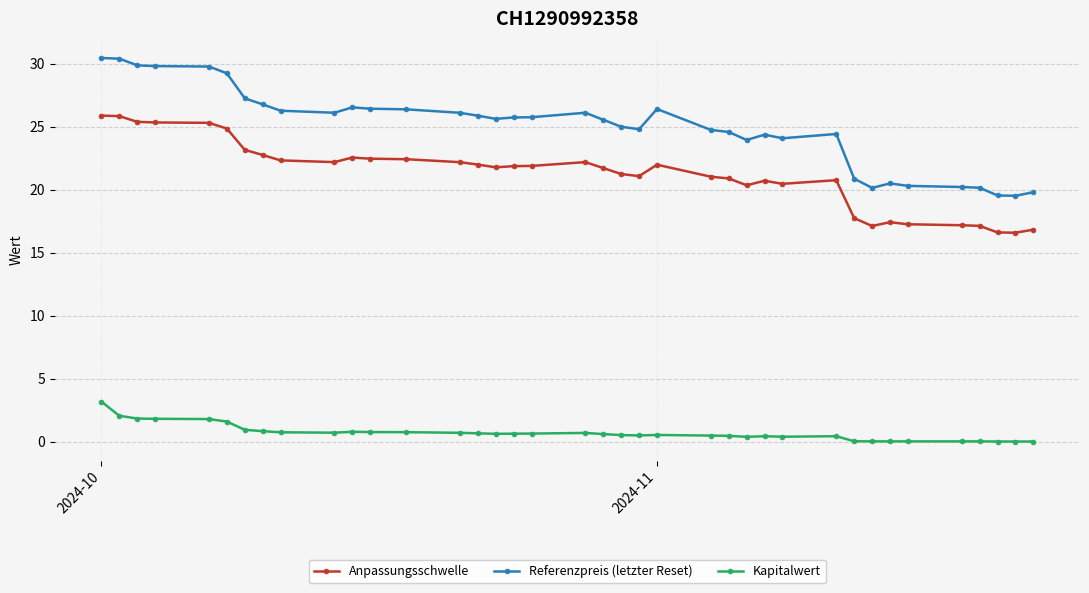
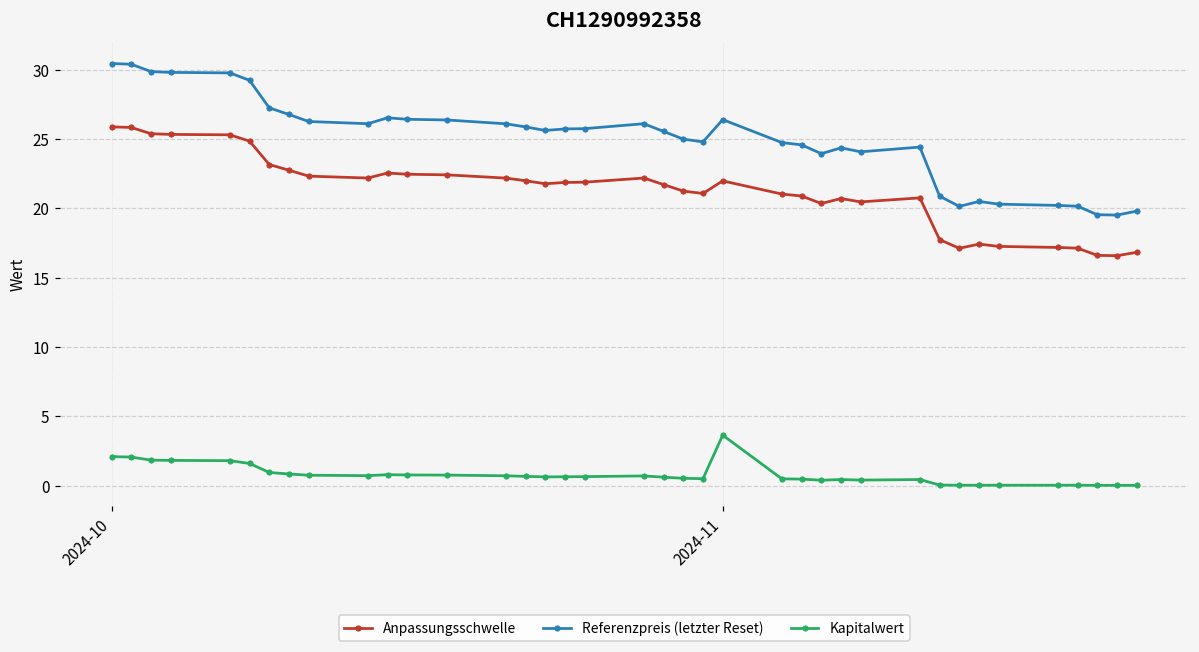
Kapitalwert, 2024-10: 3.2 -> 2.1
Kapitalwert, 2024-11: 0.6 -> 3.7
